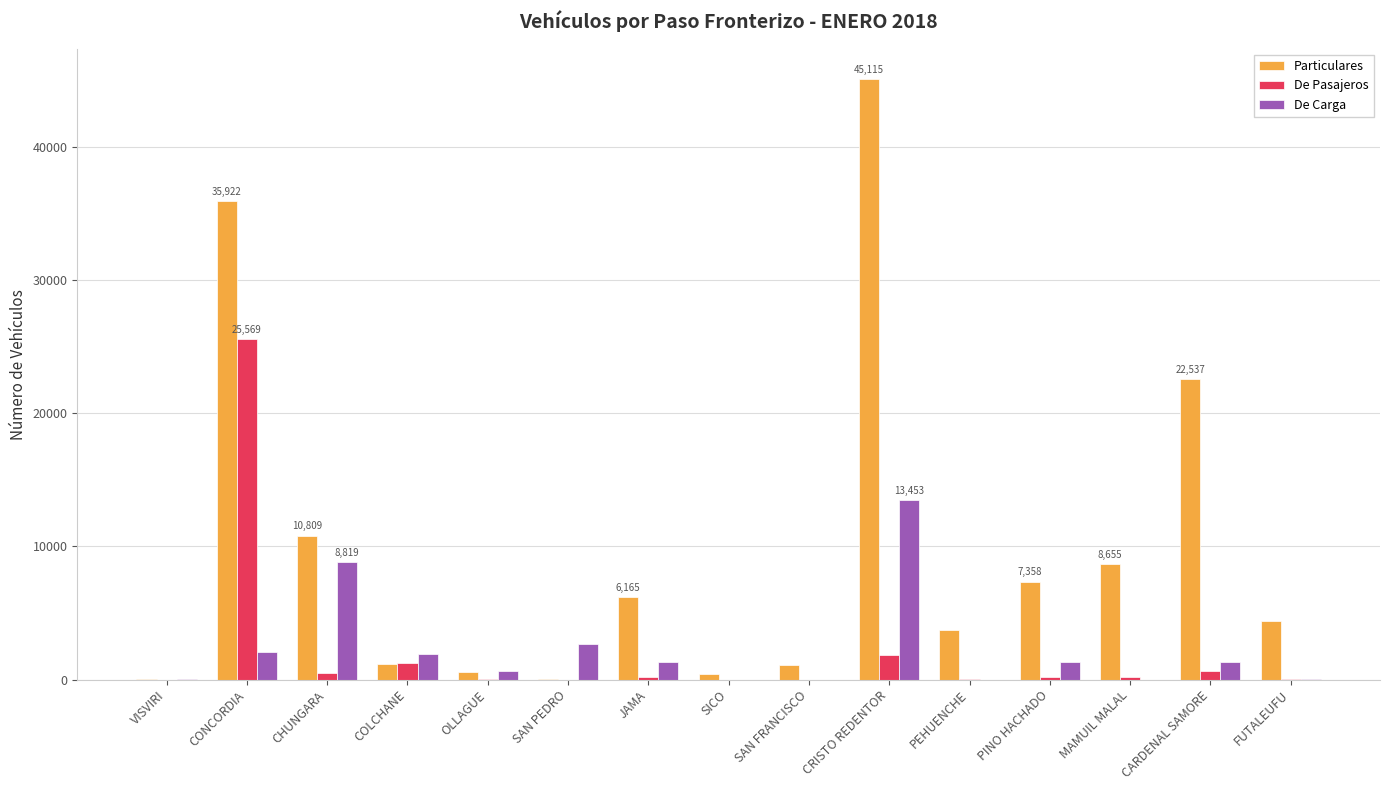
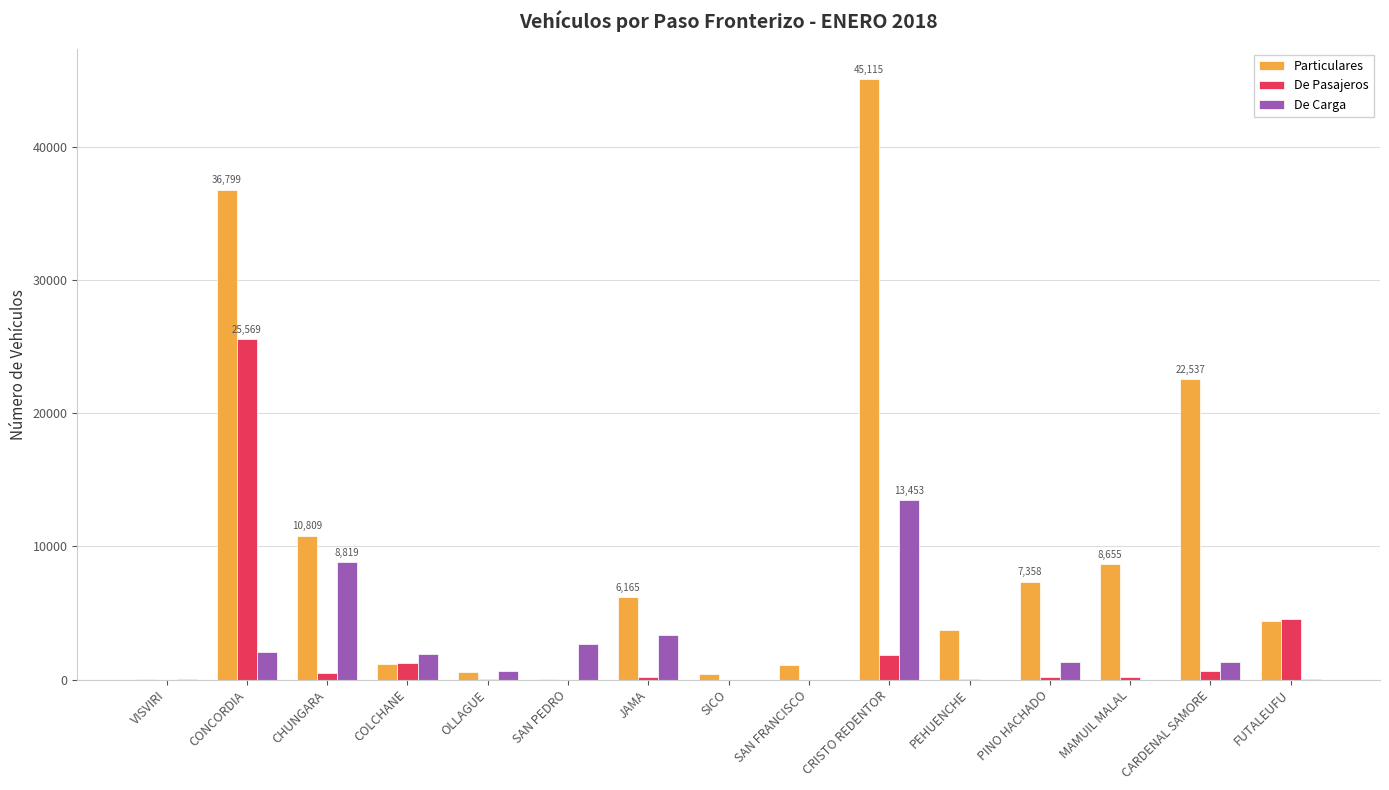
Particulares, CONCORDIA: 35,922 -> 36,799
De Carga, JAMA: 1300 -> 3400
De Pasajeros, FUTALEUFU: 100 -> 4500
